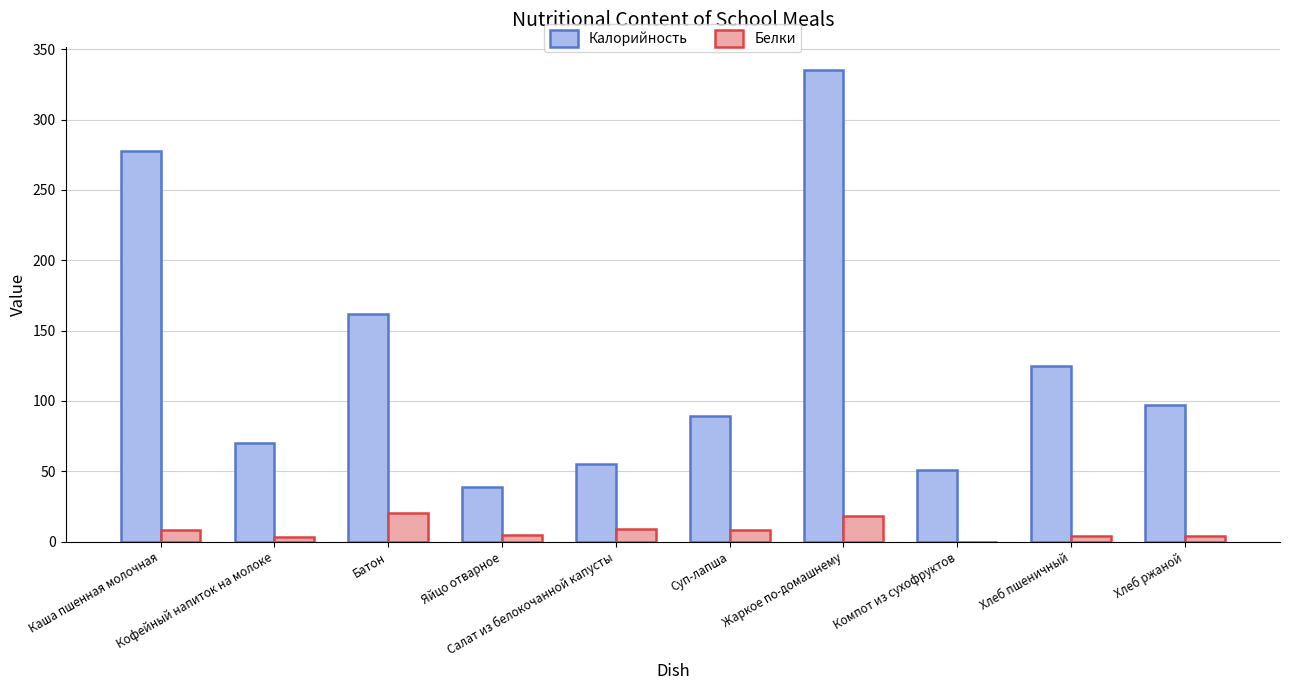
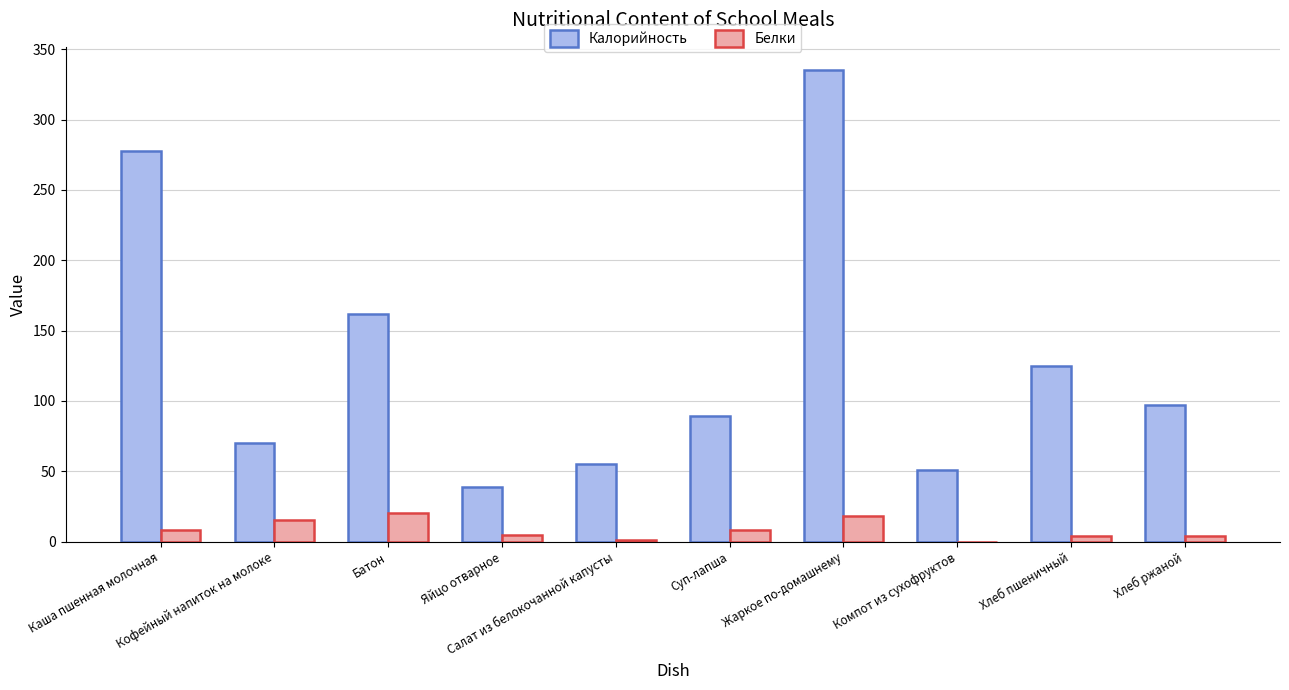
Белки, Кофейный напиток на молоке: 3 -> 15
Белки, Салат из белокочанной капусты: 9 -> 1
